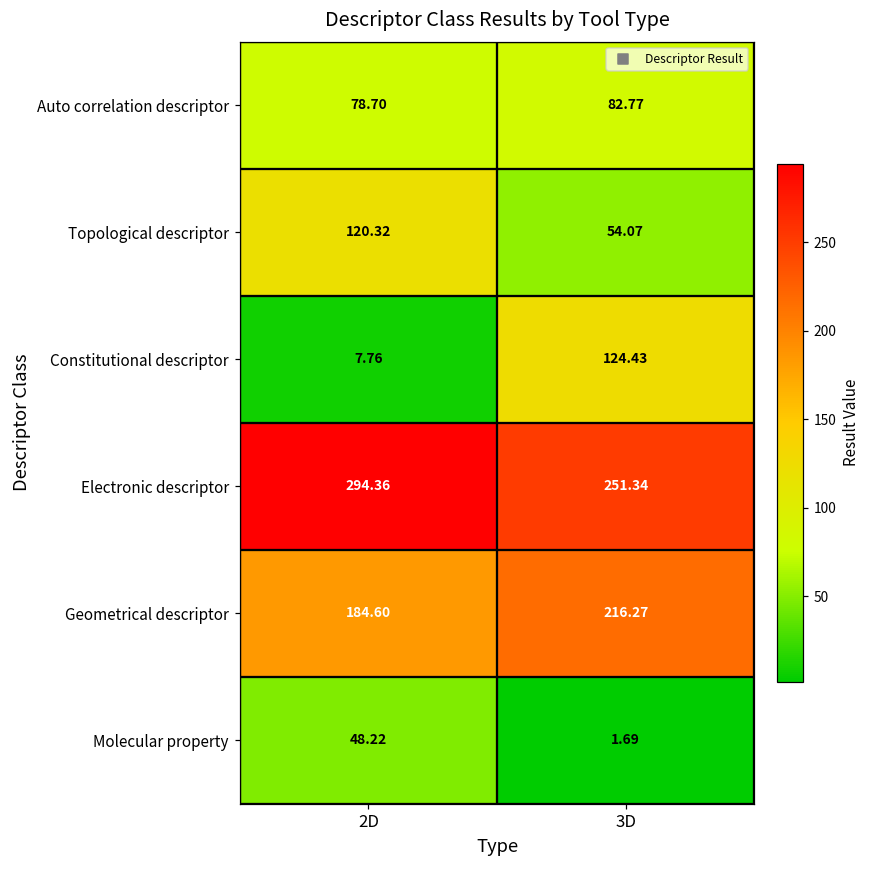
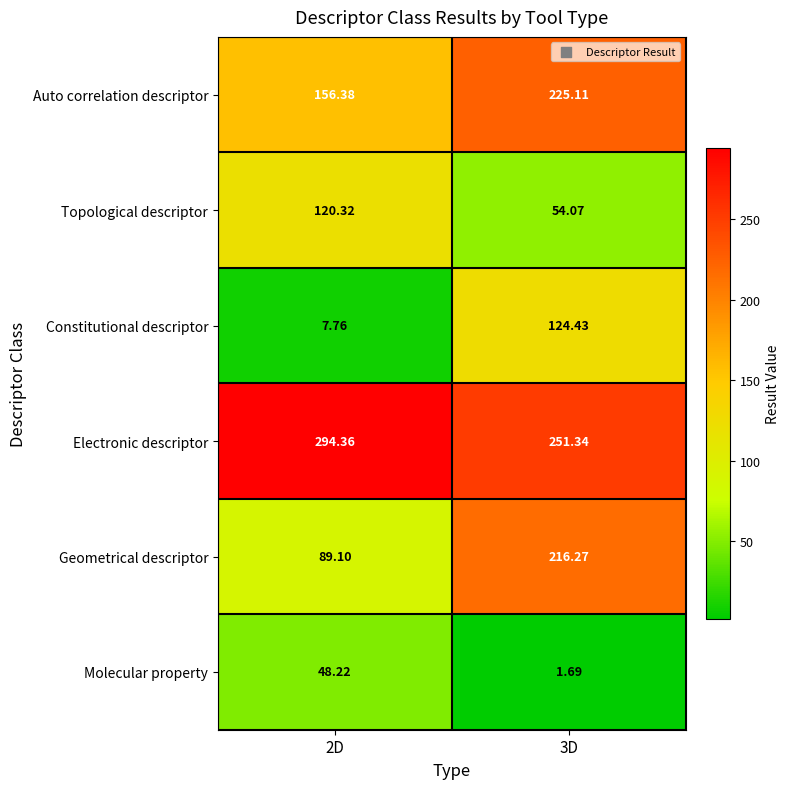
Auto correlation descriptor, 2D: 78.70 -> 156.38
Auto correlation descriptor, 3D: 82.77 -> 225.11
Geometrical descriptor, 2D: 184.60 -> 89.10
